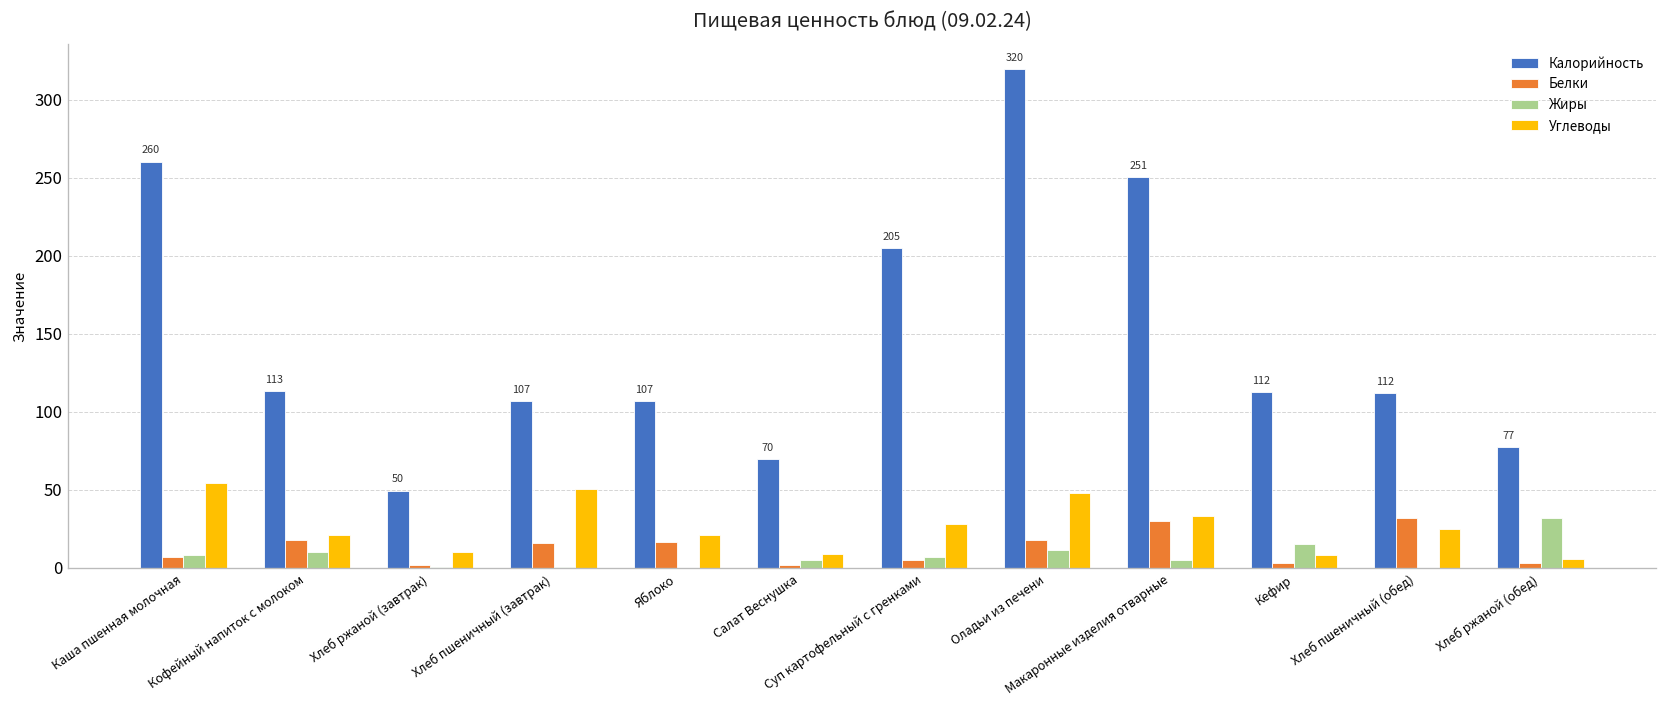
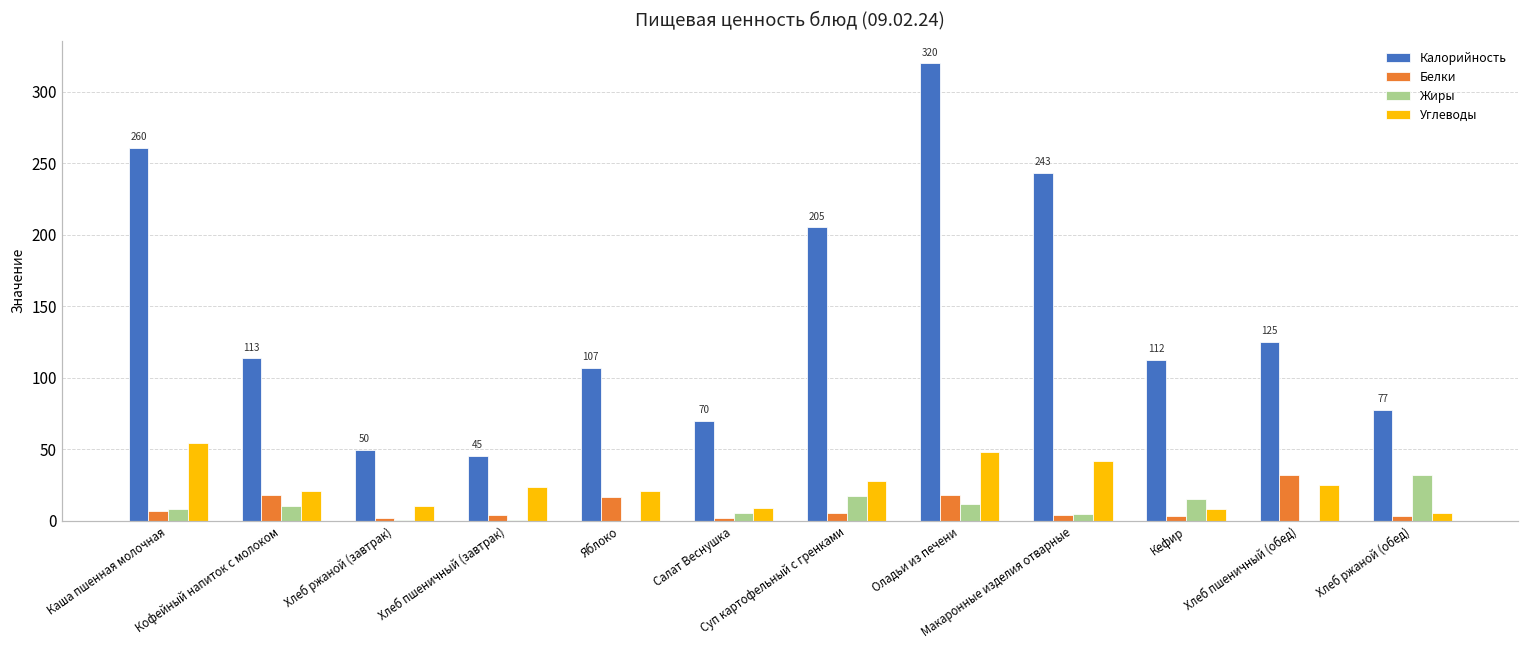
Калорийность, Хлеб пшеничный (завтрак): 107 -> 45
Белки, Хлеб пшеничный (завтрак): 16 -> 4
Углеводы, Хлеб пшеничный (завтрак): 51 -> 23
Жиры, Суп картофельный с гренками: 7 -> 17
Калорийность, Макаронные изделия отварные: 251 -> 243
Белки, Макаронные изделия отварные: 30 -> 4
Углеводы, Макаронные изделия отварные: 33 -> 41
Калорийность, Хлеб пшеничный (обед): 112 -> 125
